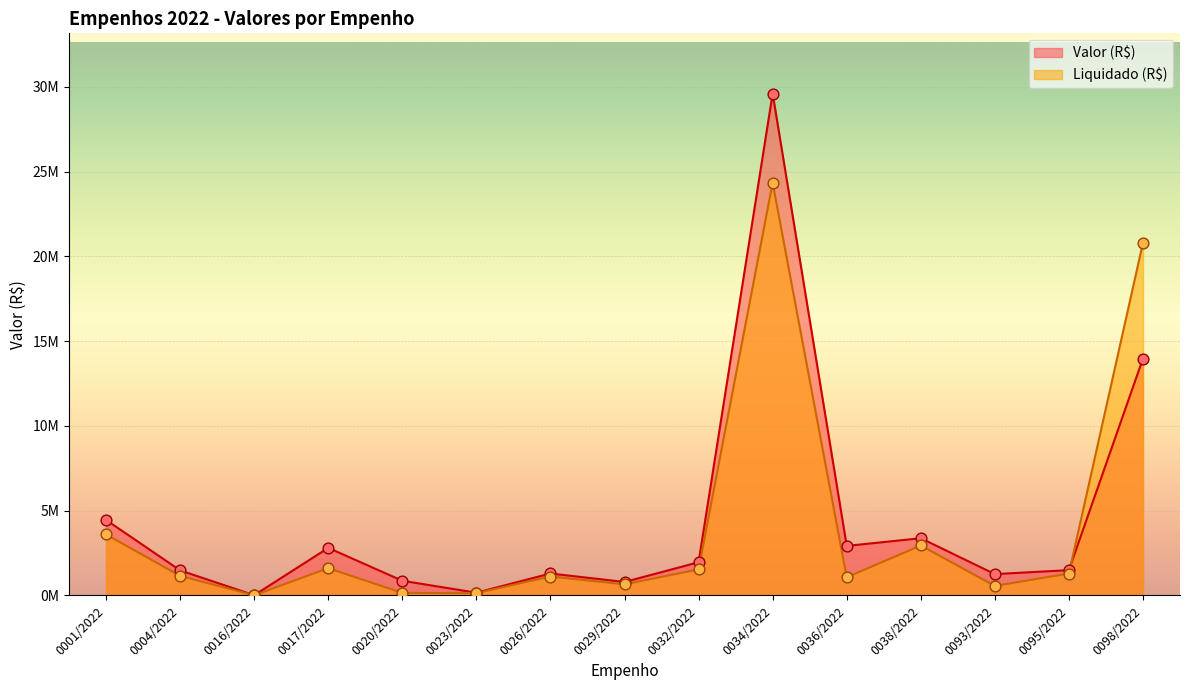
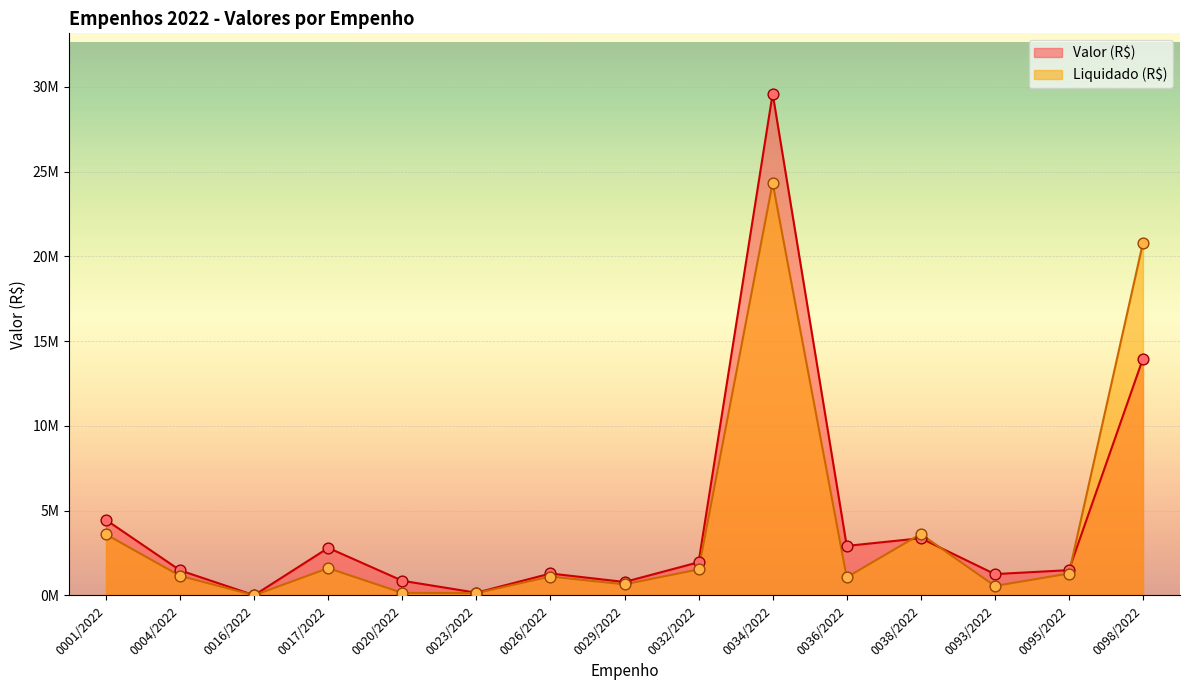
Liquidado (R$), 0038/2022: 2900000 -> 3600000
